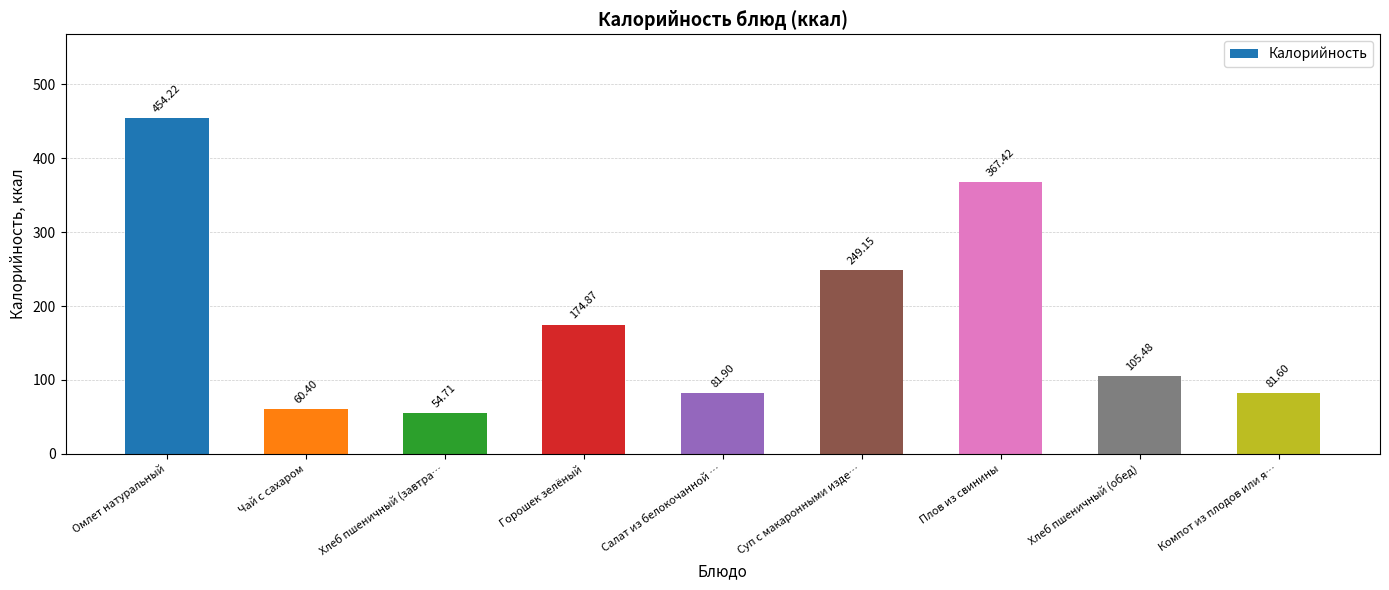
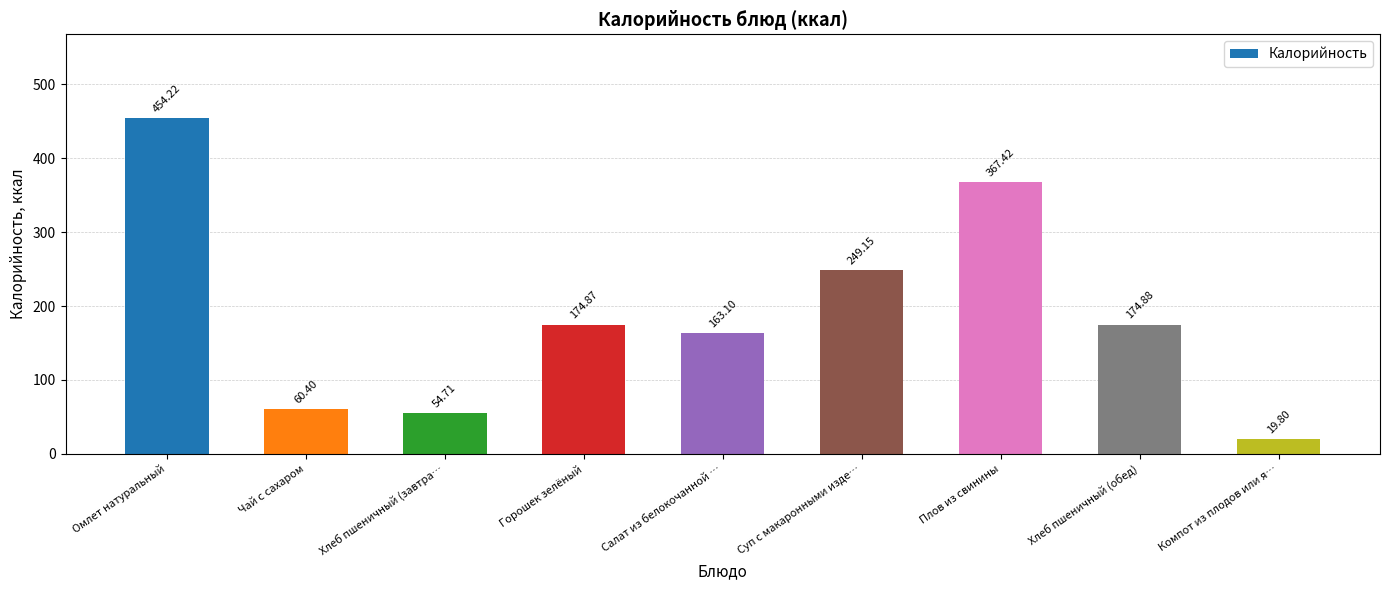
Салат из белокочанной …: 81.90 -> 163.10
Хлеб пшеничный (обед): 105.48 -> 174.88
Компот из плодов или я…: 81.60 -> 19.80
